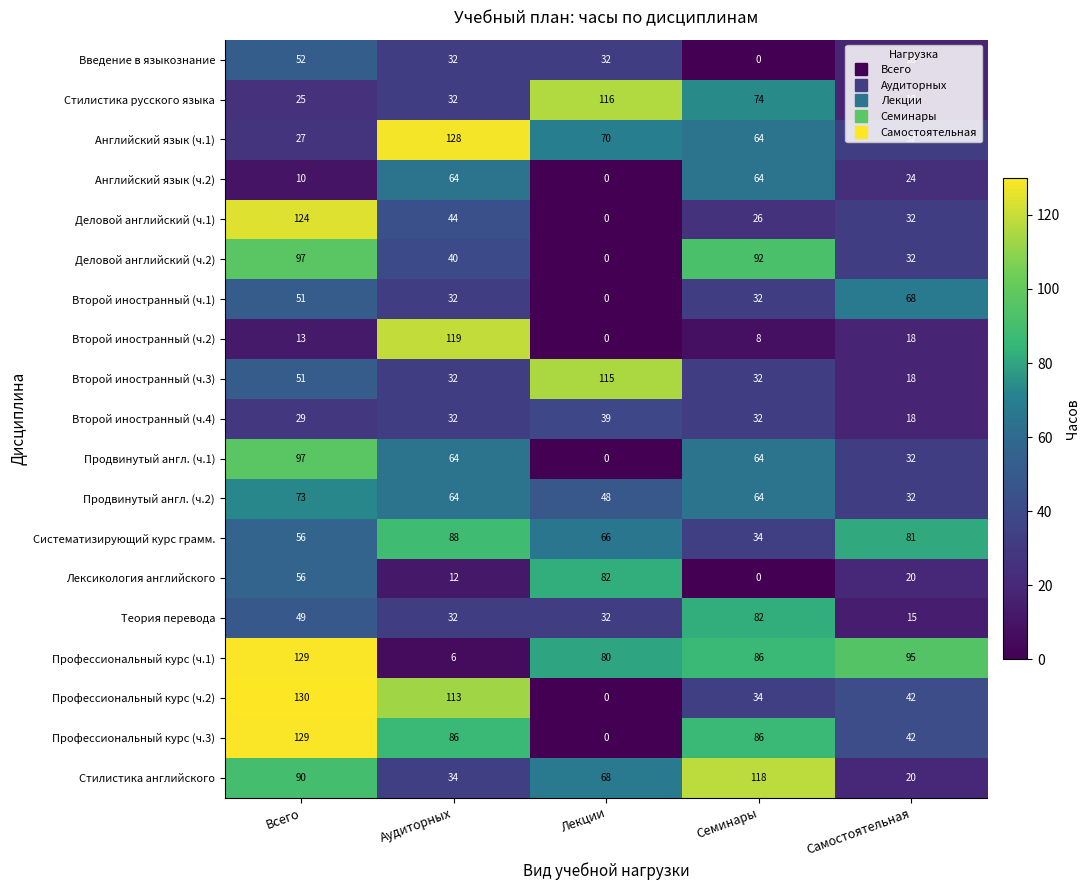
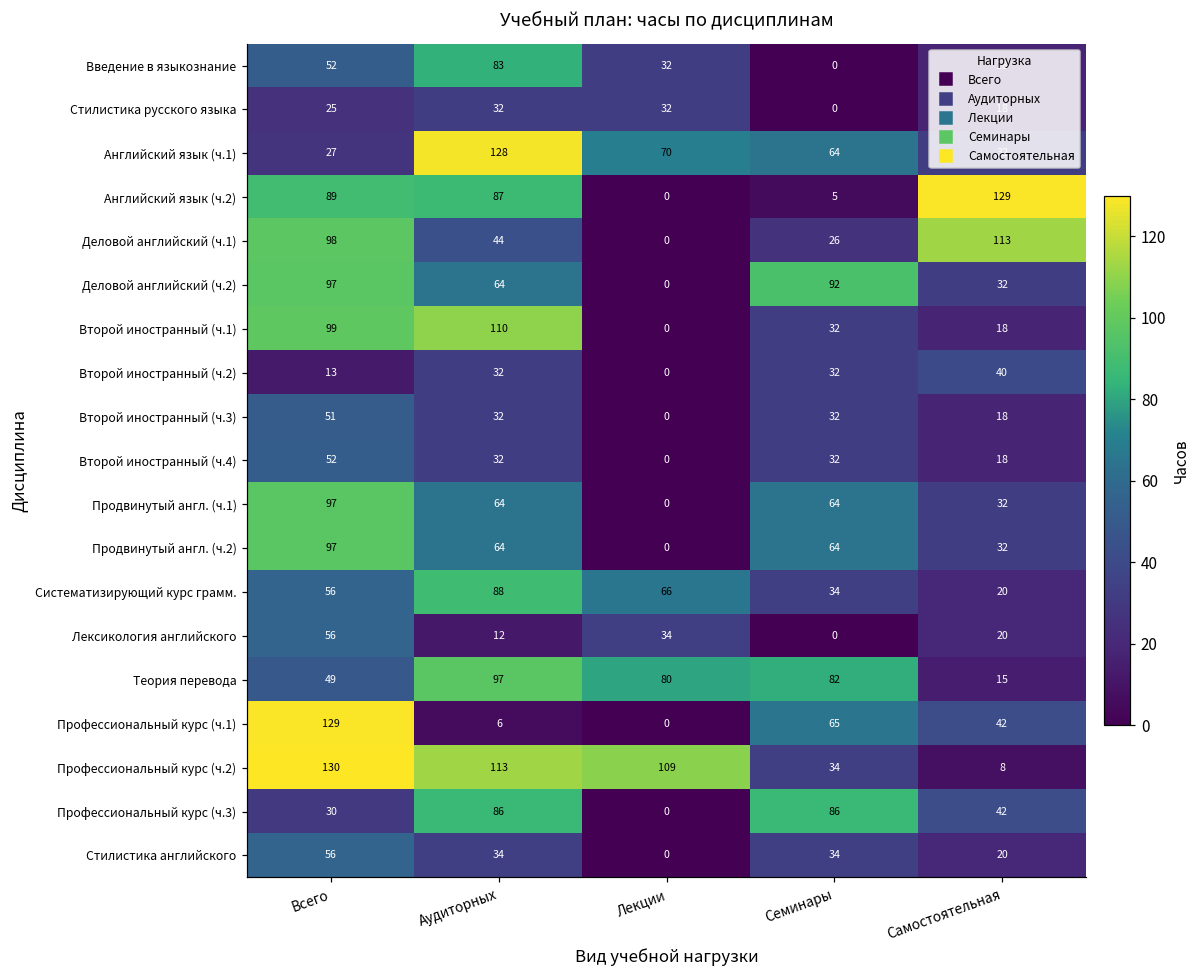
Введение в языкознание, Аудиторных: 32 -> 83
Стилистика русского языка, Лекции: 116 -> 32
Стилистика русского языка, Семинары: 74 -> 0
Английский язык (ч.2), Всего: 10 -> 89
Английский язык (ч.2), Аудиторных: 64 -> 87
Английский язык (ч.2), Семинары: 64 -> 5
Английский язык (ч.2), Самостоятельная: 24 -> 129
Деловой английский (ч.1), Всего: 124 -> 98
Деловой английский (ч.1), Самостоятельная: 32 -> 113
Деловой английский (ч.2), Аудиторных: 40 -> 64
Второй иностранный (ч.1), Всего: 51 -> 99
Второй иностранный (ч.1), Аудиторных: 32 -> 110
Второй иностранный (ч.1), Самостоятельная: 68 -> 18
Второй иностранный (ч.2), Аудиторных: 119 -> 32
Второй иностранный (ч.2), Семинары: 8 -> 32
Второй иностранный (ч.2), Самостоятельная: 18 -> 40
Второй иностранный (ч.3), Лекции: 115 -> 0
Второй иностранный (ч.4), Всего: 29 -> 52
Второй иностранный (ч.4), Лекции: 39 -> 0
Продвинутый англ. (ч.2), Всего: 73 -> 97
Продвинутый англ. (ч.2), Лекции: 48 -> 0
Систематизирующий курс грамм., Самостоятельная: 81 -> 20
Лексикология английского, Лекции: 82 -> 34
Теория перевода, Аудиторных: 32 -> 97
Теория перевода, Лекции: 32 -> 80
Профессиональный курс (ч.1), Лекции: 80 -> 0
Профессиональный курс (ч.1), Семинары: 86 -> 65
Профессиональный курс (ч.1), Самостоятельная: 95 -> 42
Профессиональный курс (ч.2), Лекции: 0 -> 109
Профессиональный курс (ч.2), Самостоятельная: 42 -> 8
Профессиональный курс (ч.3), Всего: 129 -> 30
Стилистика английского, Всего: 90 -> 56
Стилистика английского, Лекции: 68 -> 0
Стилистика английского, Семинары: 118 -> 34
